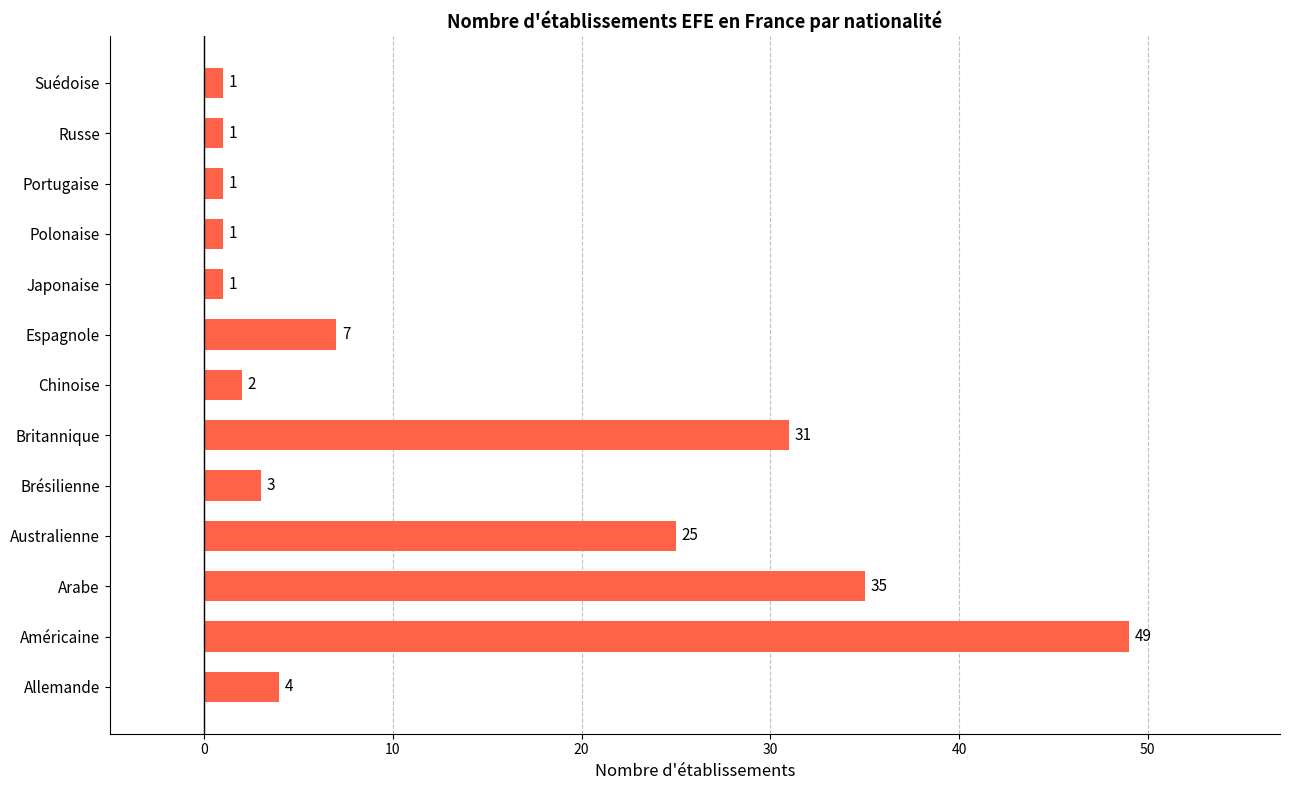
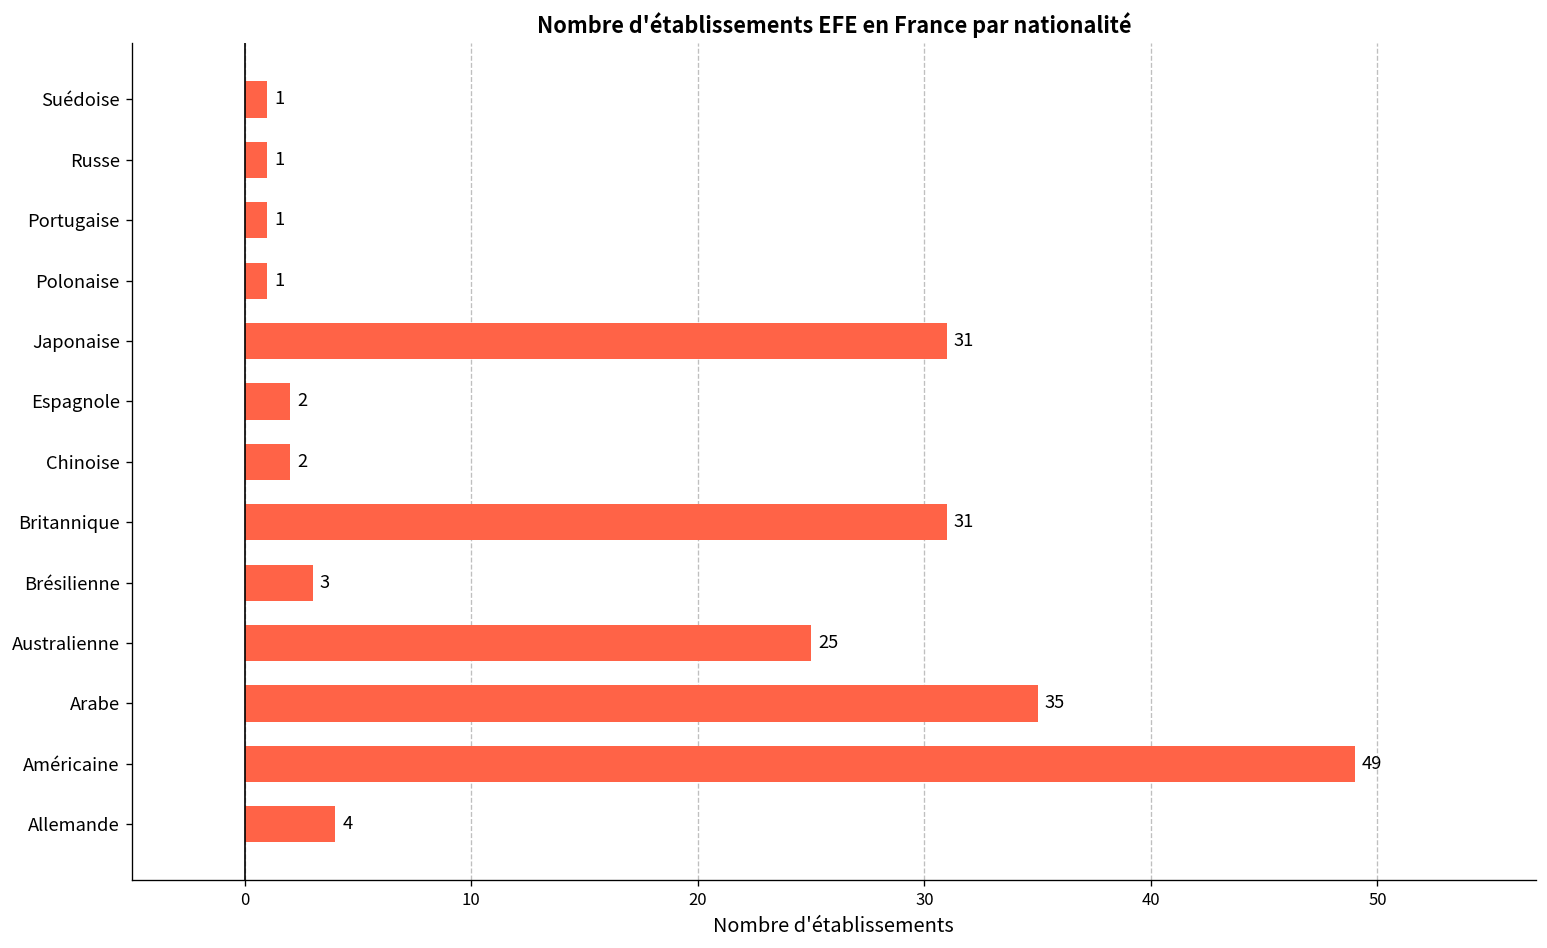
Japonaise: 1 -> 31
Espagnole: 7 -> 2
